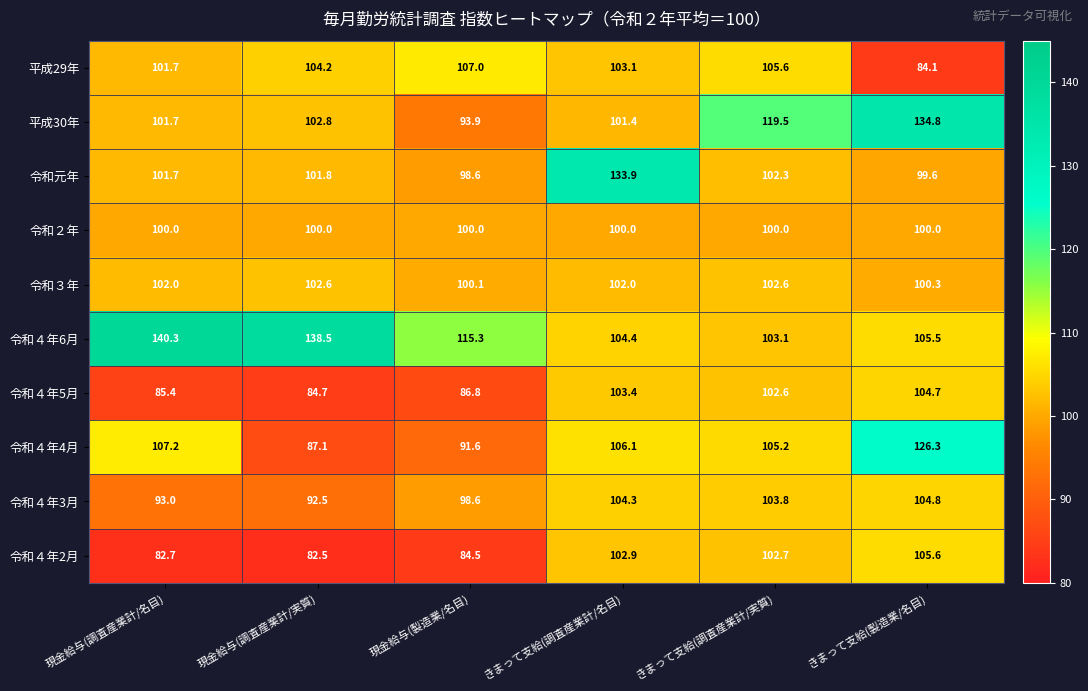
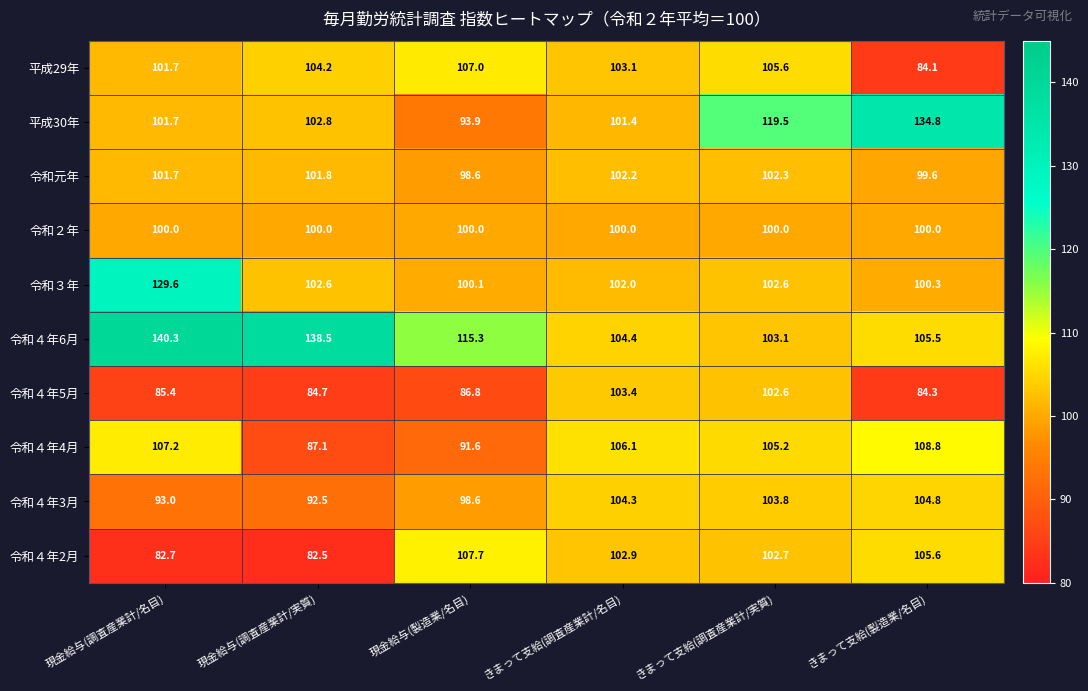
令和元年, きまって支給(調査産業計/名目): 133.9 -> 102.2
令和３年, 現金給与(調査産業計/名目): 102.0 -> 129.6
令和４年5月, きまって支給(製造業/名目): 104.7 -> 84.3
令和４年4月, きまって支給(製造業/名目): 126.3 -> 108.8
令和４年2月, 現金給与(製造業/名目): 84.5 -> 107.7
